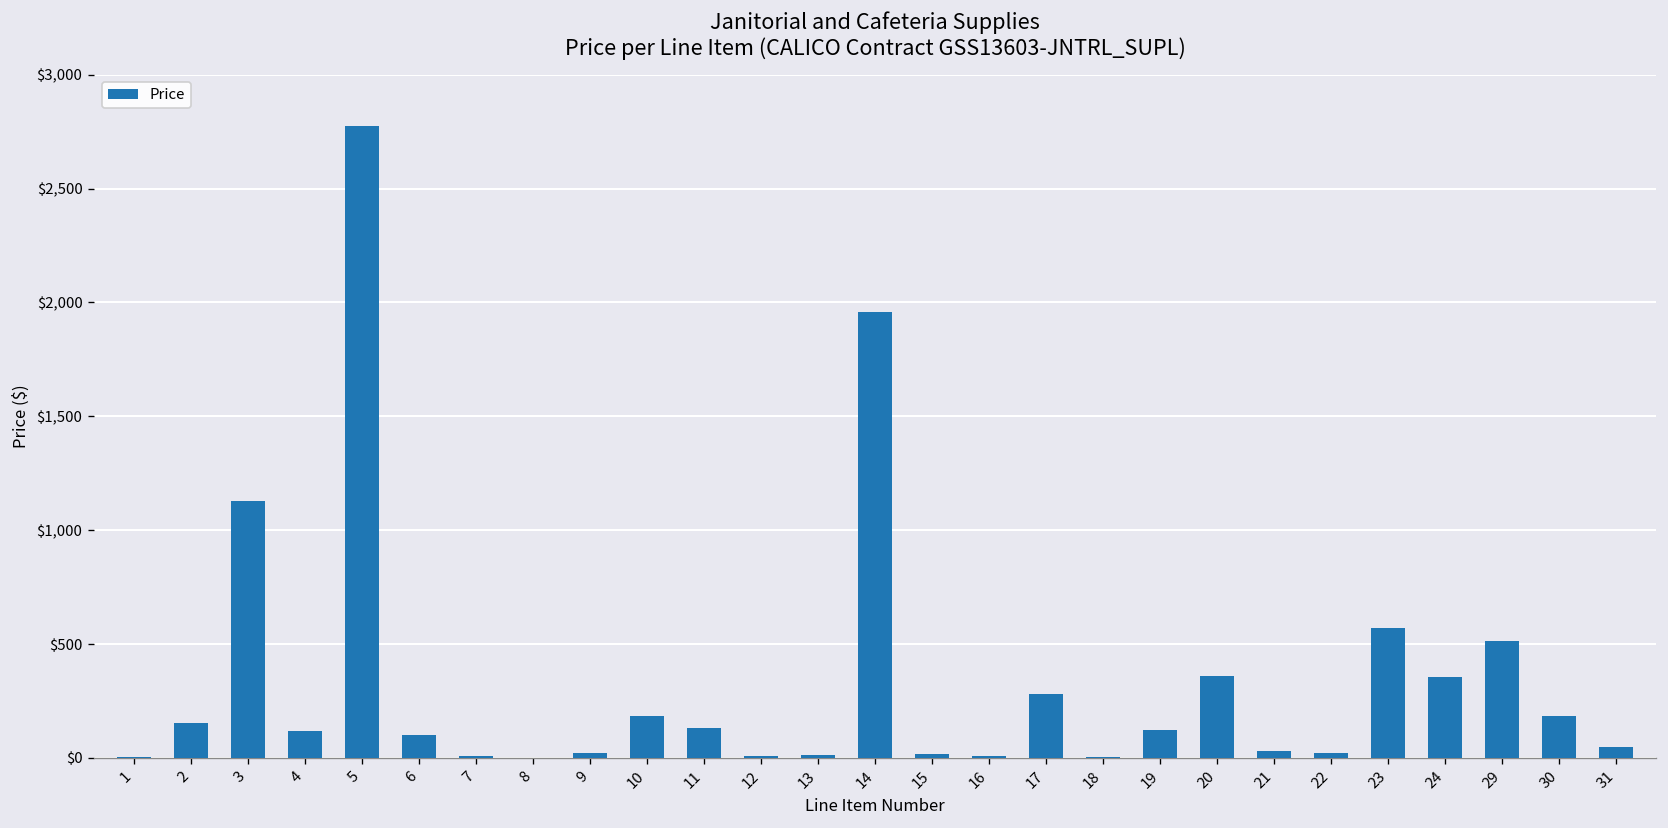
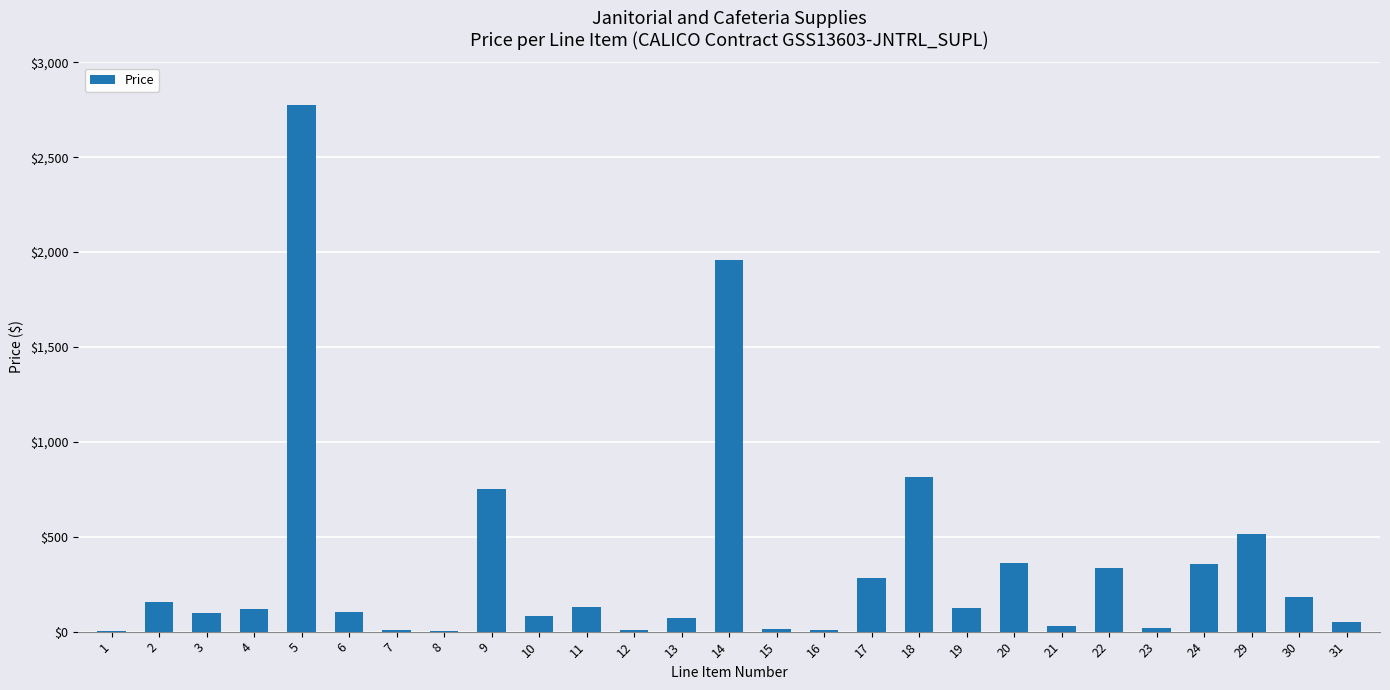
3: $1,130 -> $100
9: $20 -> $750
10: $190 -> $80
13: $10 -> $70
18: $0 -> $820
22: $20 -> $340
23: $570 -> $20
